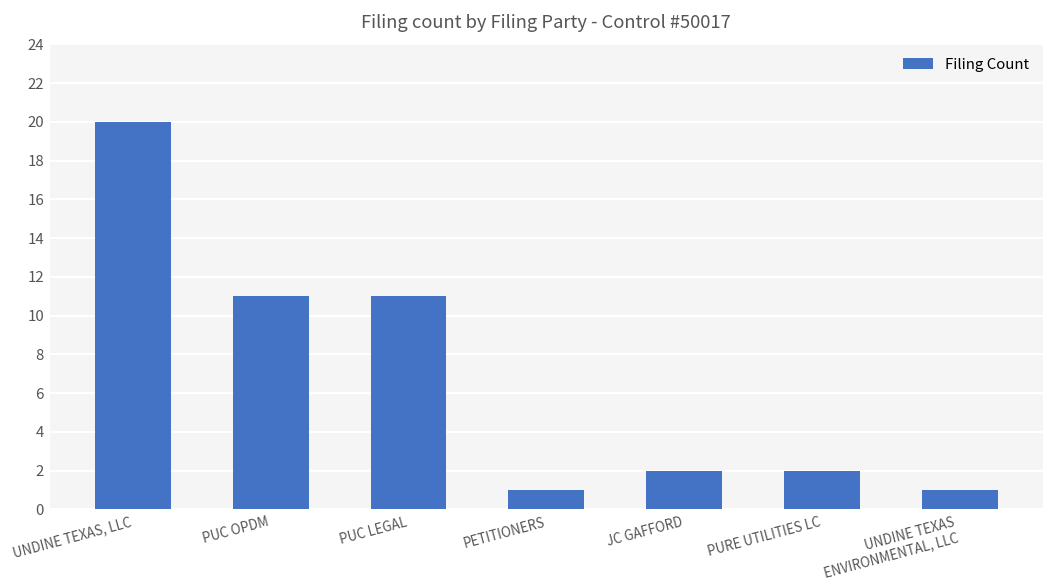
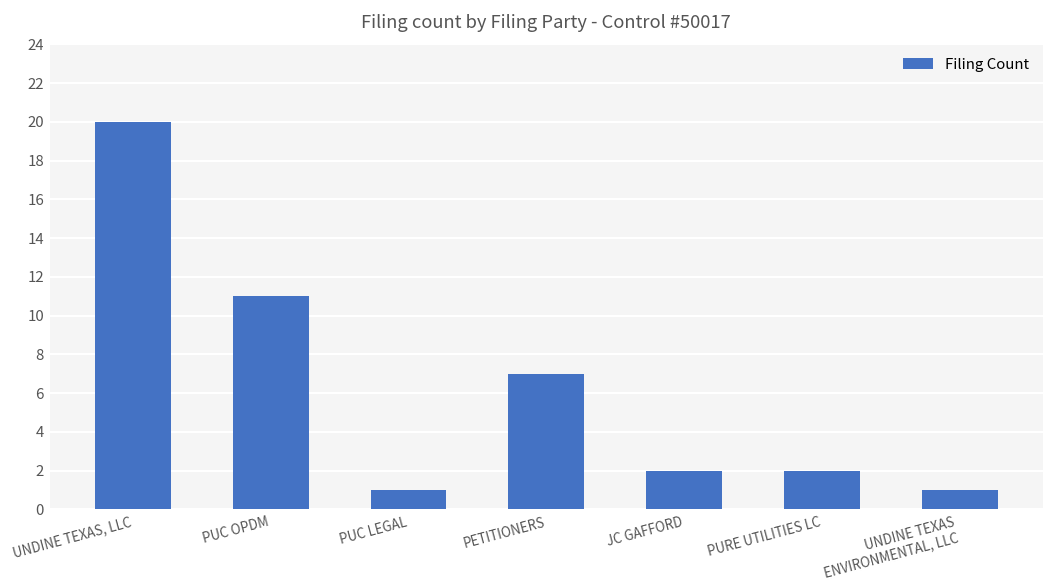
PUC LEGAL: 11 -> 1
PETITIONERS: 1 -> 7
